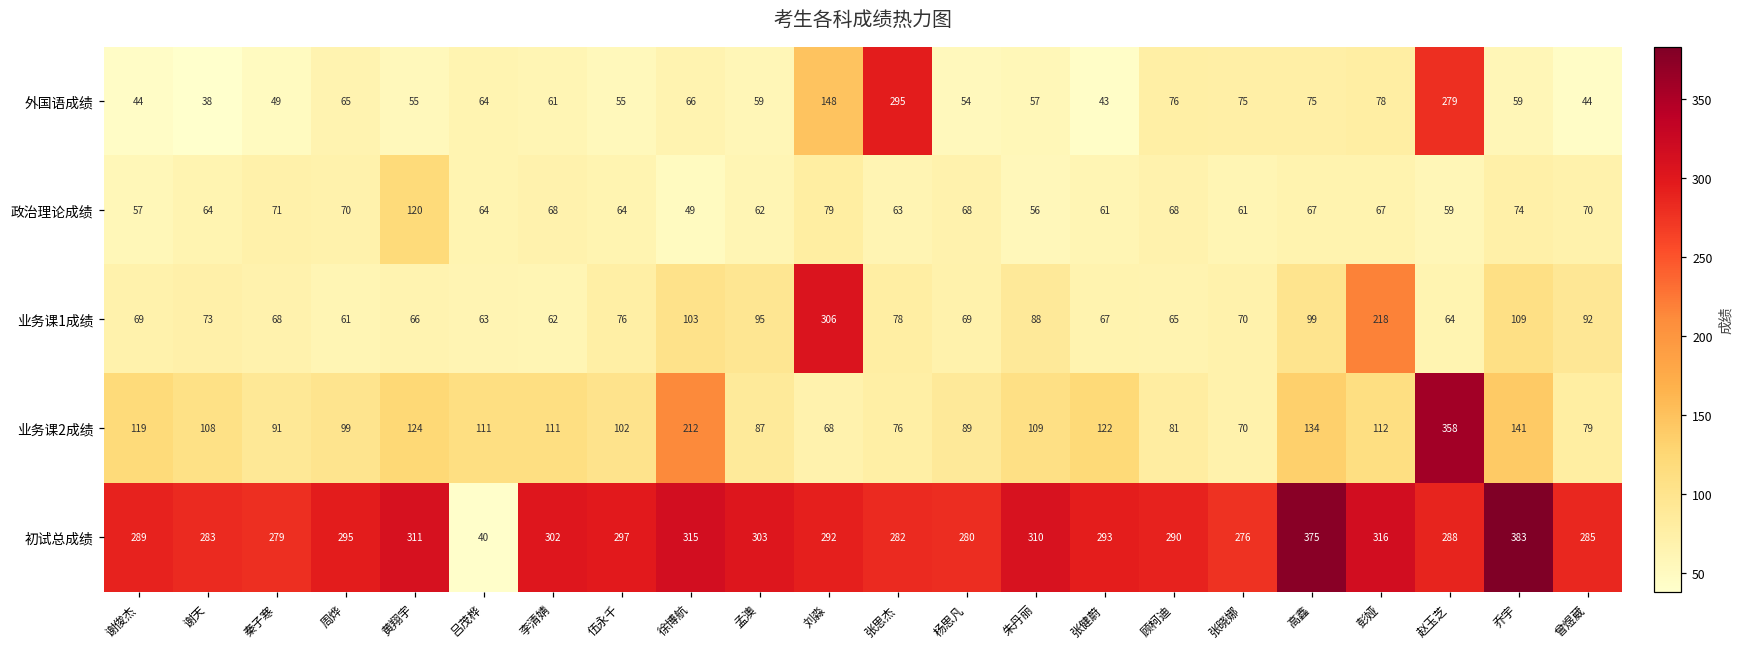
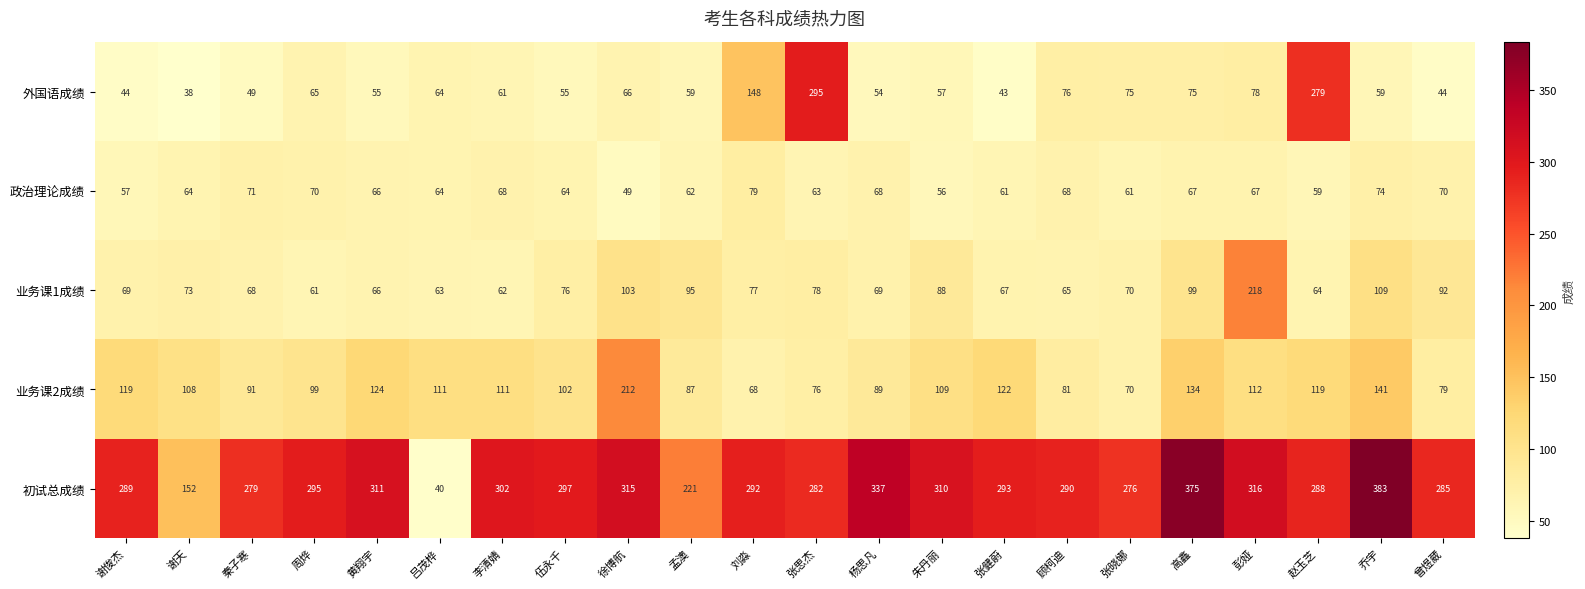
政治理论成绩, 黄翔宇: 120 -> 66
业务课1成绩, 刘淼: 306 -> 77
业务课2成绩, 赵玉芝: 358 -> 119
初试总成绩, 谢天: 283 -> 152
初试总成绩, 孟澳: 303 -> 221
初试总成绩, 杨思凡: 280 -> 337
